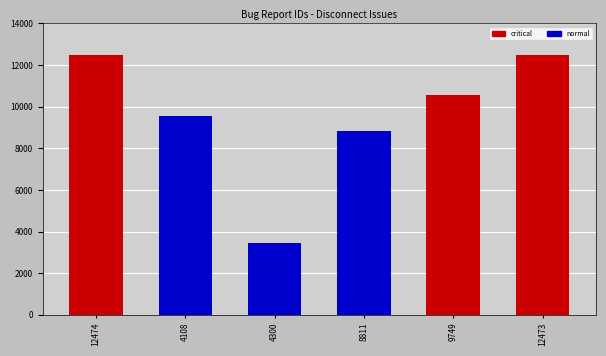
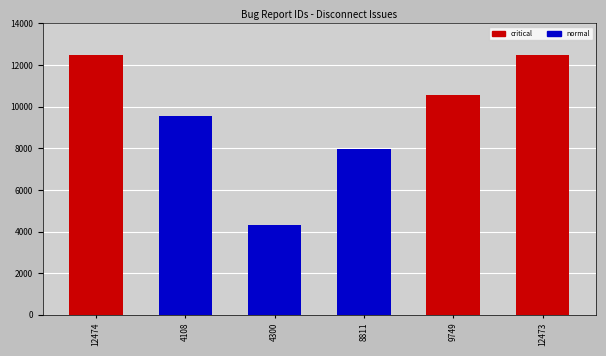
4300: 3400 -> 4300
8811: 8800 -> 8000
